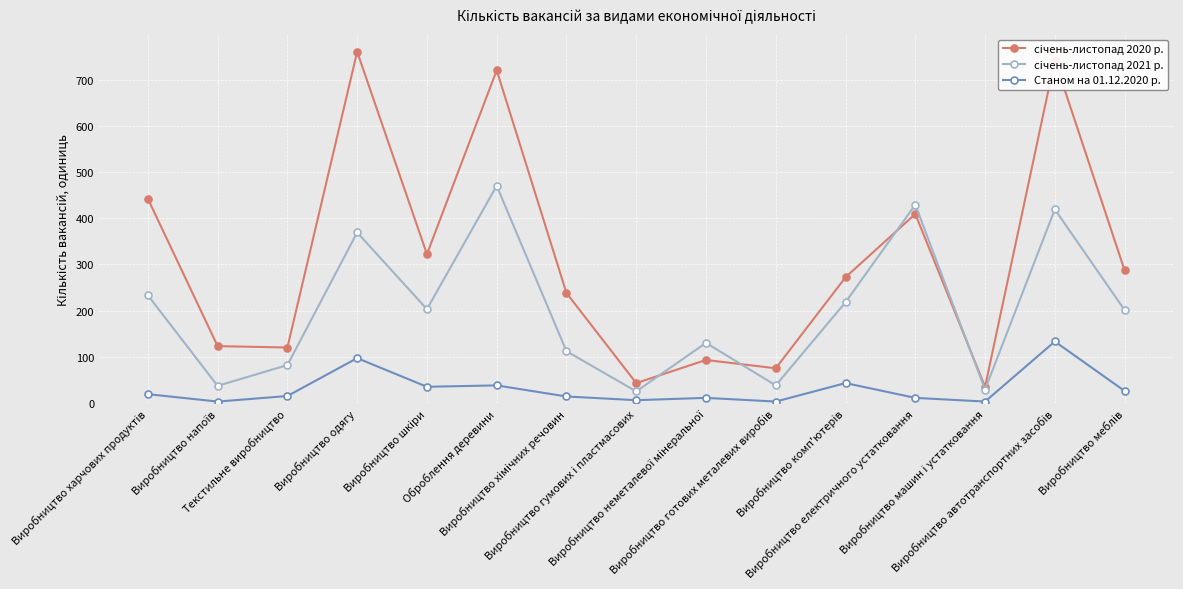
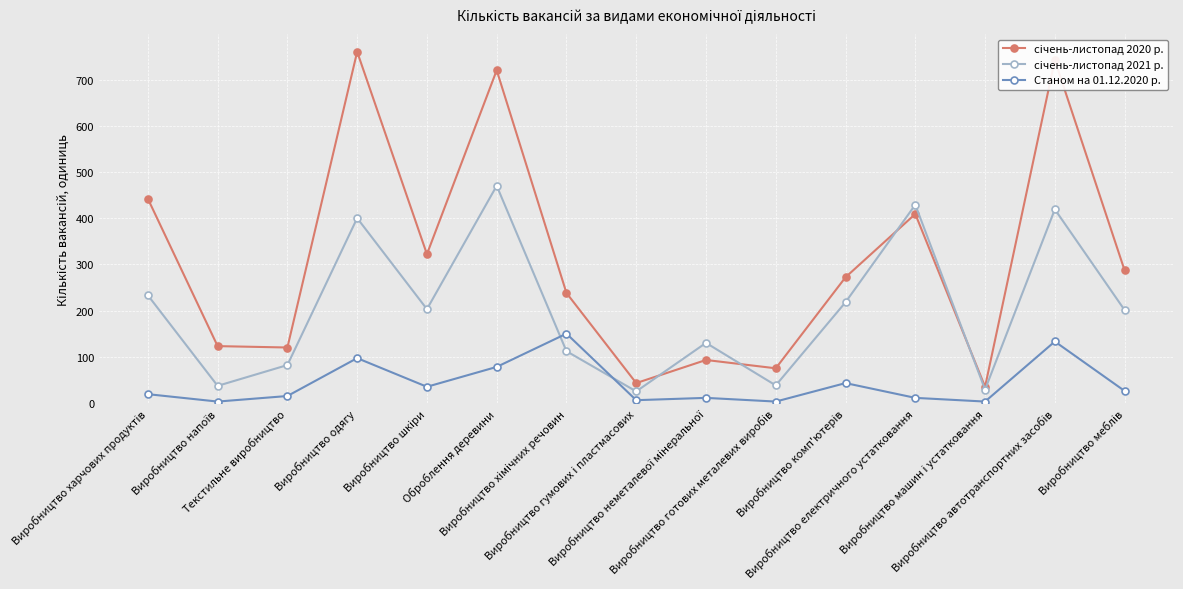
січень-листопад 2021 р., Виробництво одягу: 370 -> 400
Станом на 01.12.2020 р., Оброблення деревини: 40 -> 80
Станом на 01.12.2020 р., Виробництво хімічних речовин: 10 -> 150
